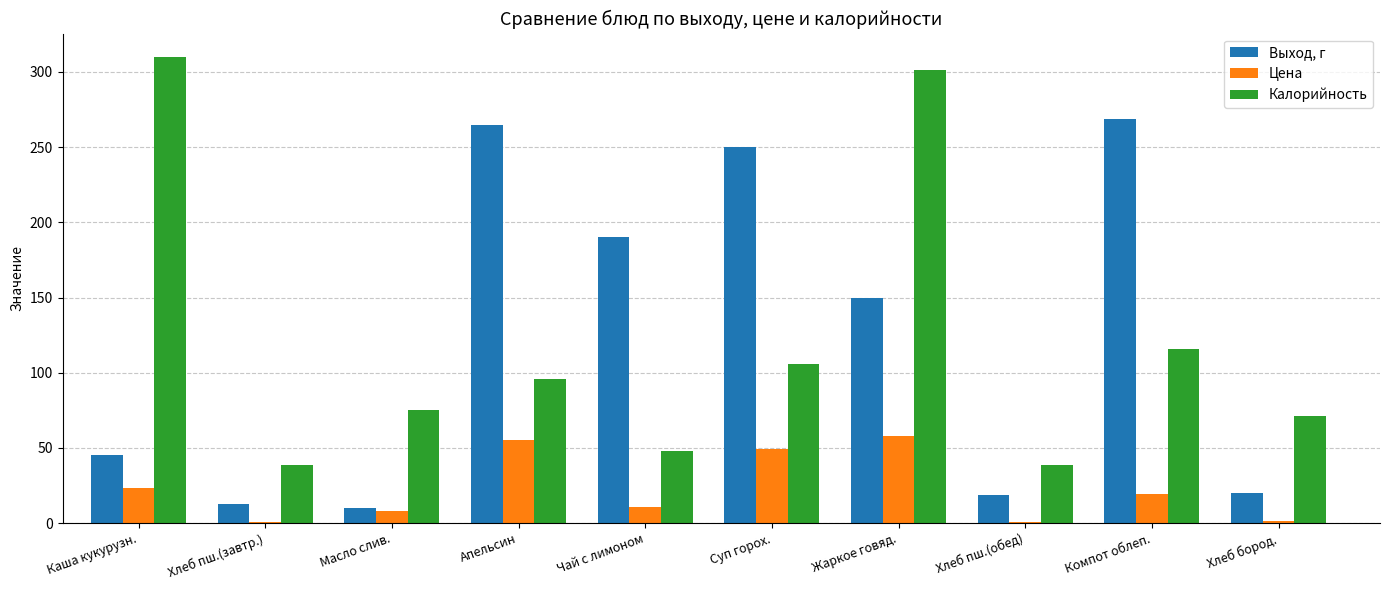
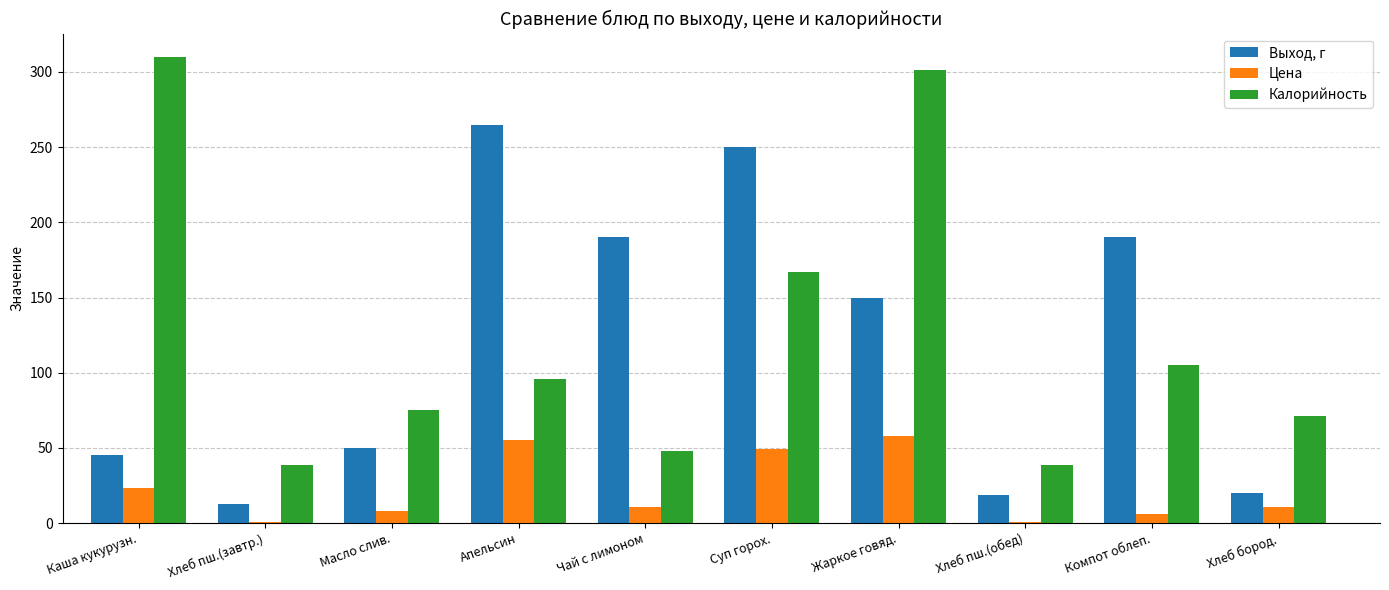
Выход, г, Масло слив.: 10 -> 50
Калорийность, Суп горох.: 106 -> 167
Выход, г, Компот облеп.: 269 -> 190
Цена, Компот облеп.: 20 -> 6
Калорийность, Компот облеп.: 116 -> 105
Цена, Хлеб бород.: 2 -> 11
